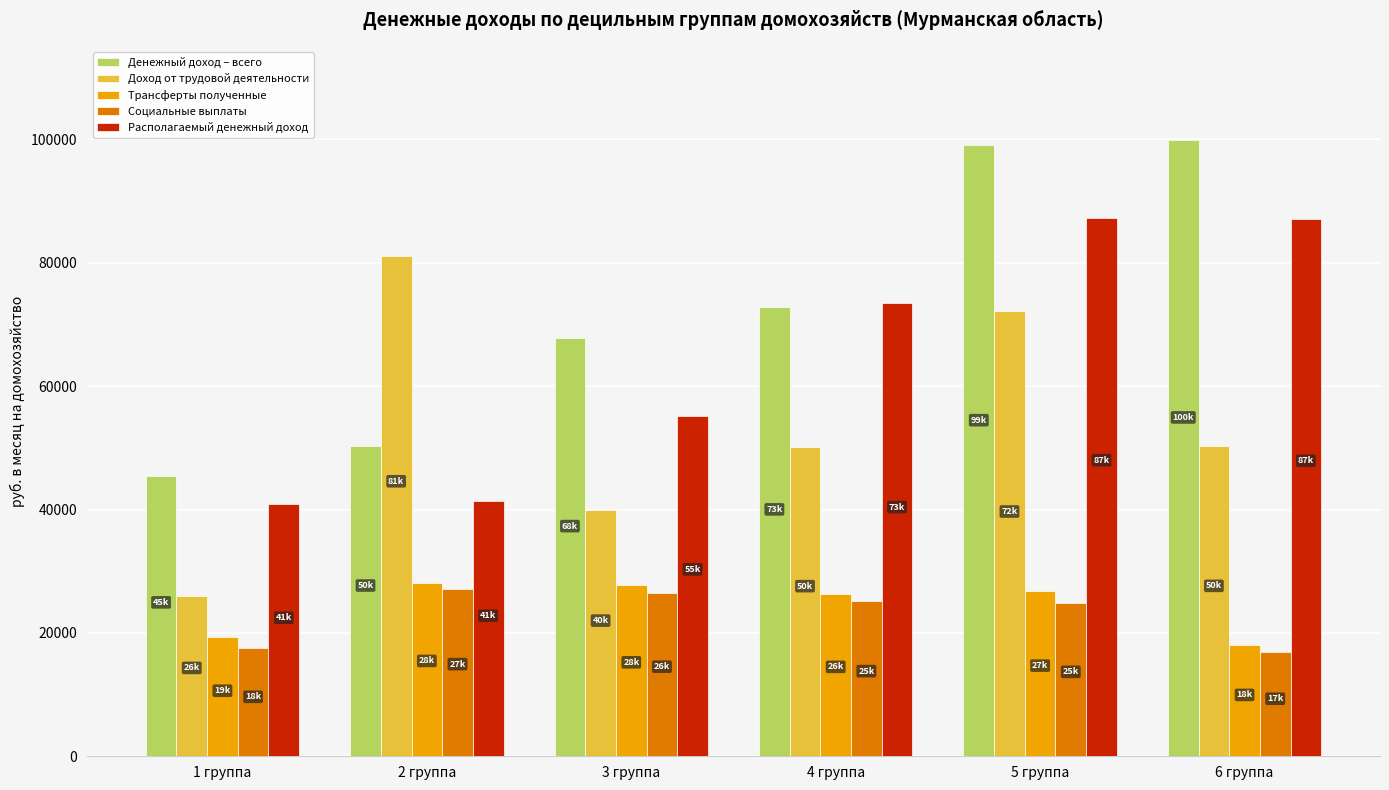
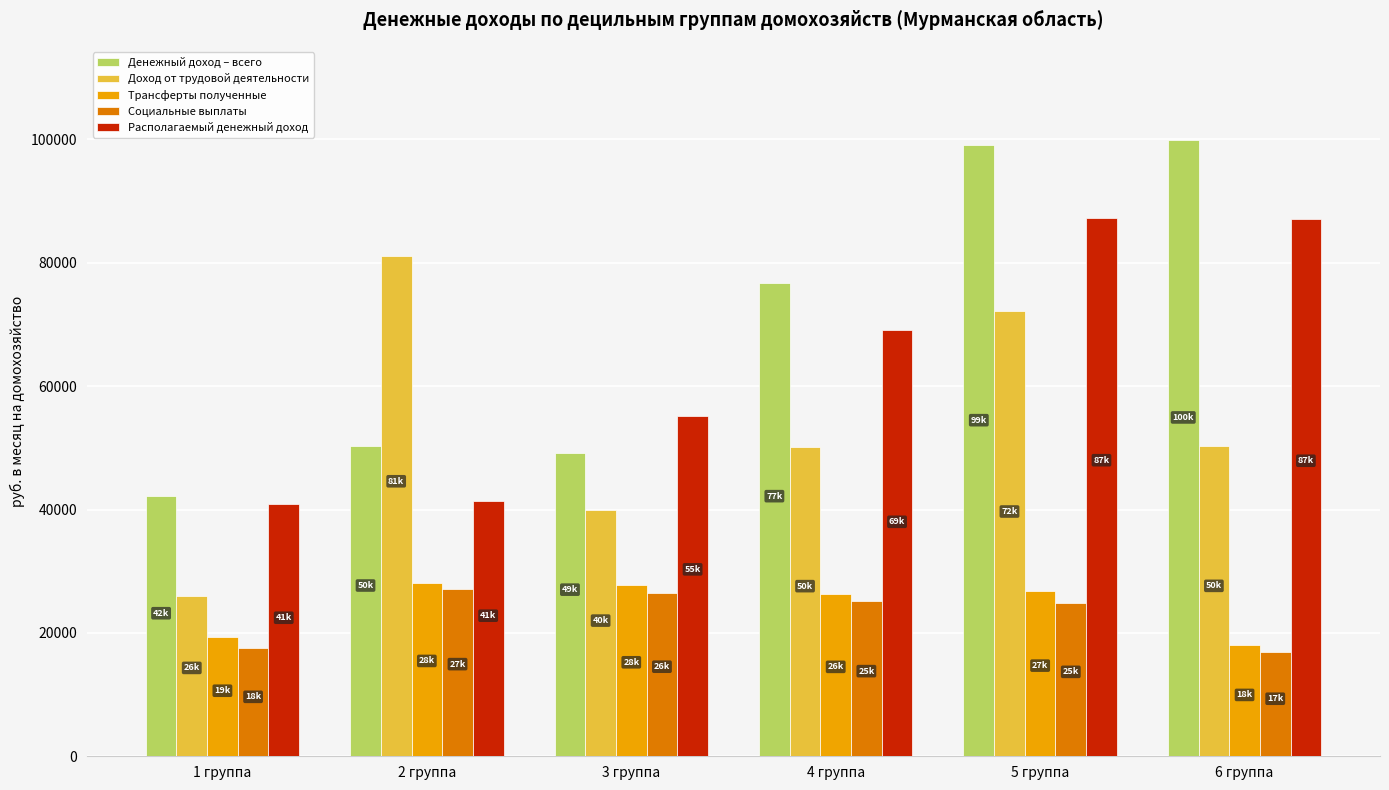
Денежный доход – всего, 1 группа: 45k -> 42k
Денежный доход – всего, 3 группа: 68k -> 49k
Денежный доход – всего, 4 группа: 73k -> 77k
Располагаемый денежный доход, 4 группа: 73k -> 69k
